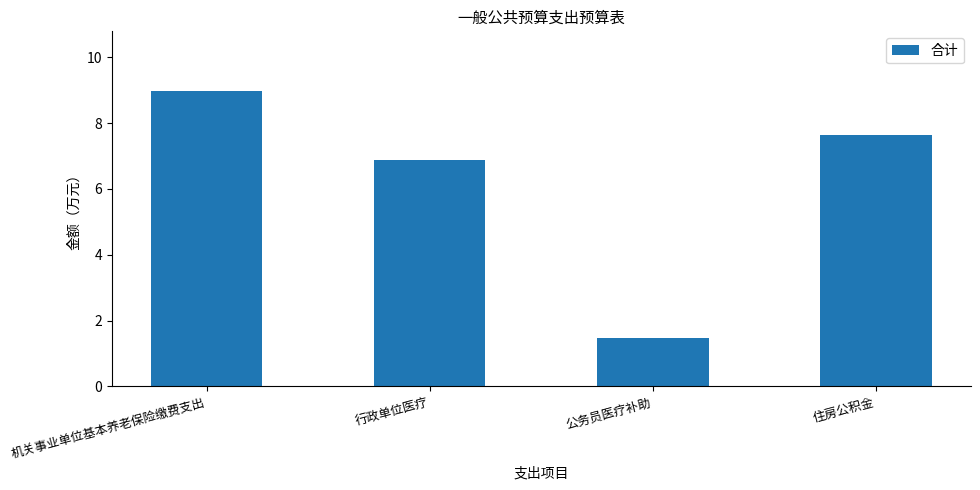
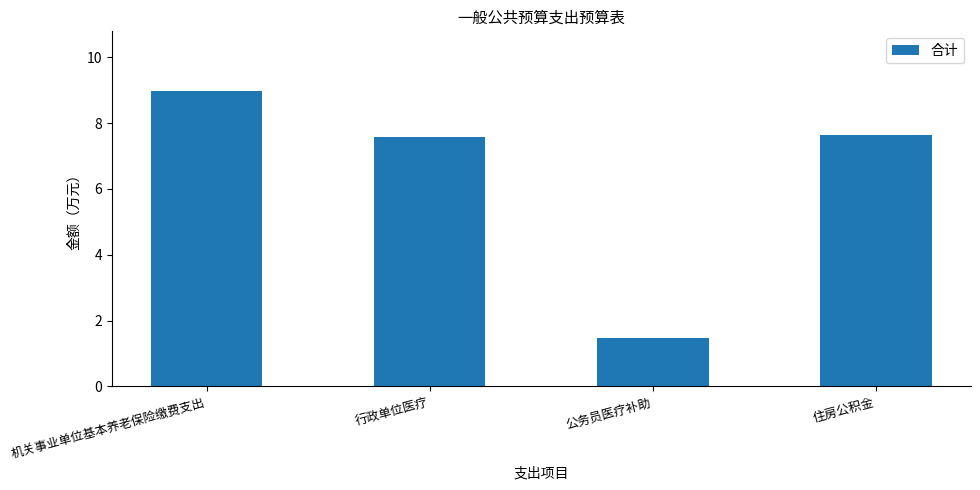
行政单位医疗: 6.9 -> 7.6
